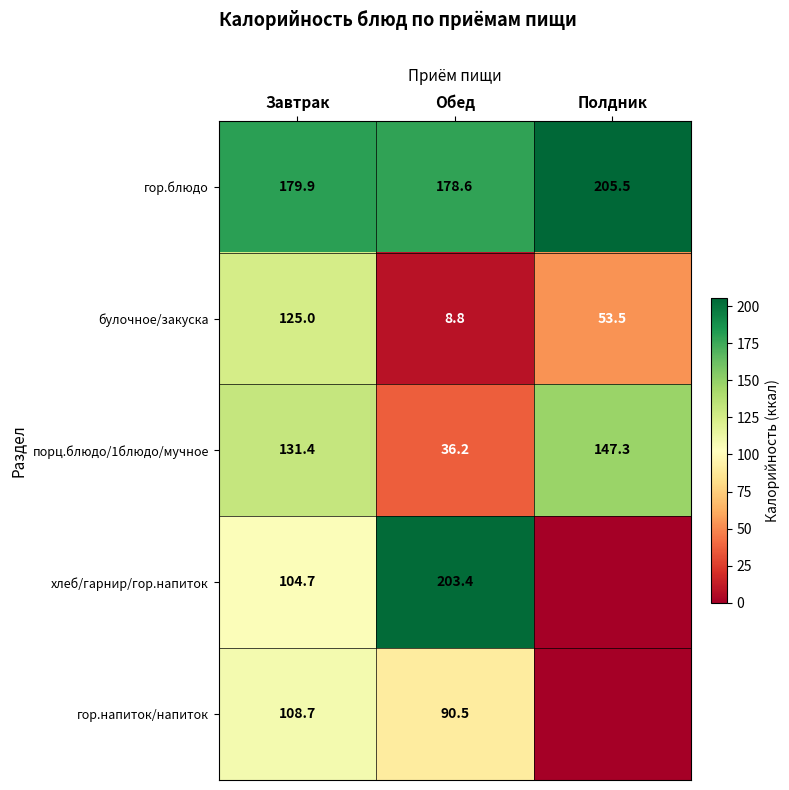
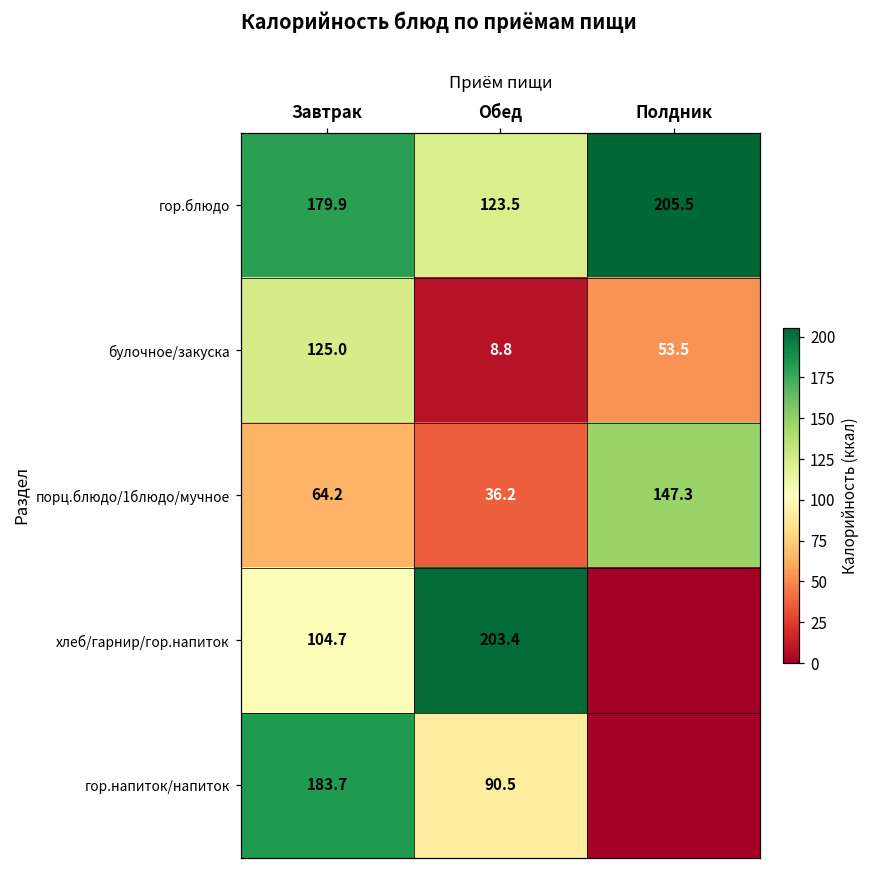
гор.блюдо, Обед: 178.6 -> 123.5
порц.блюдо/1блюдо/мучное, Завтрак: 131.4 -> 64.2
гор.напиток/напиток, Завтрак: 108.7 -> 183.7
